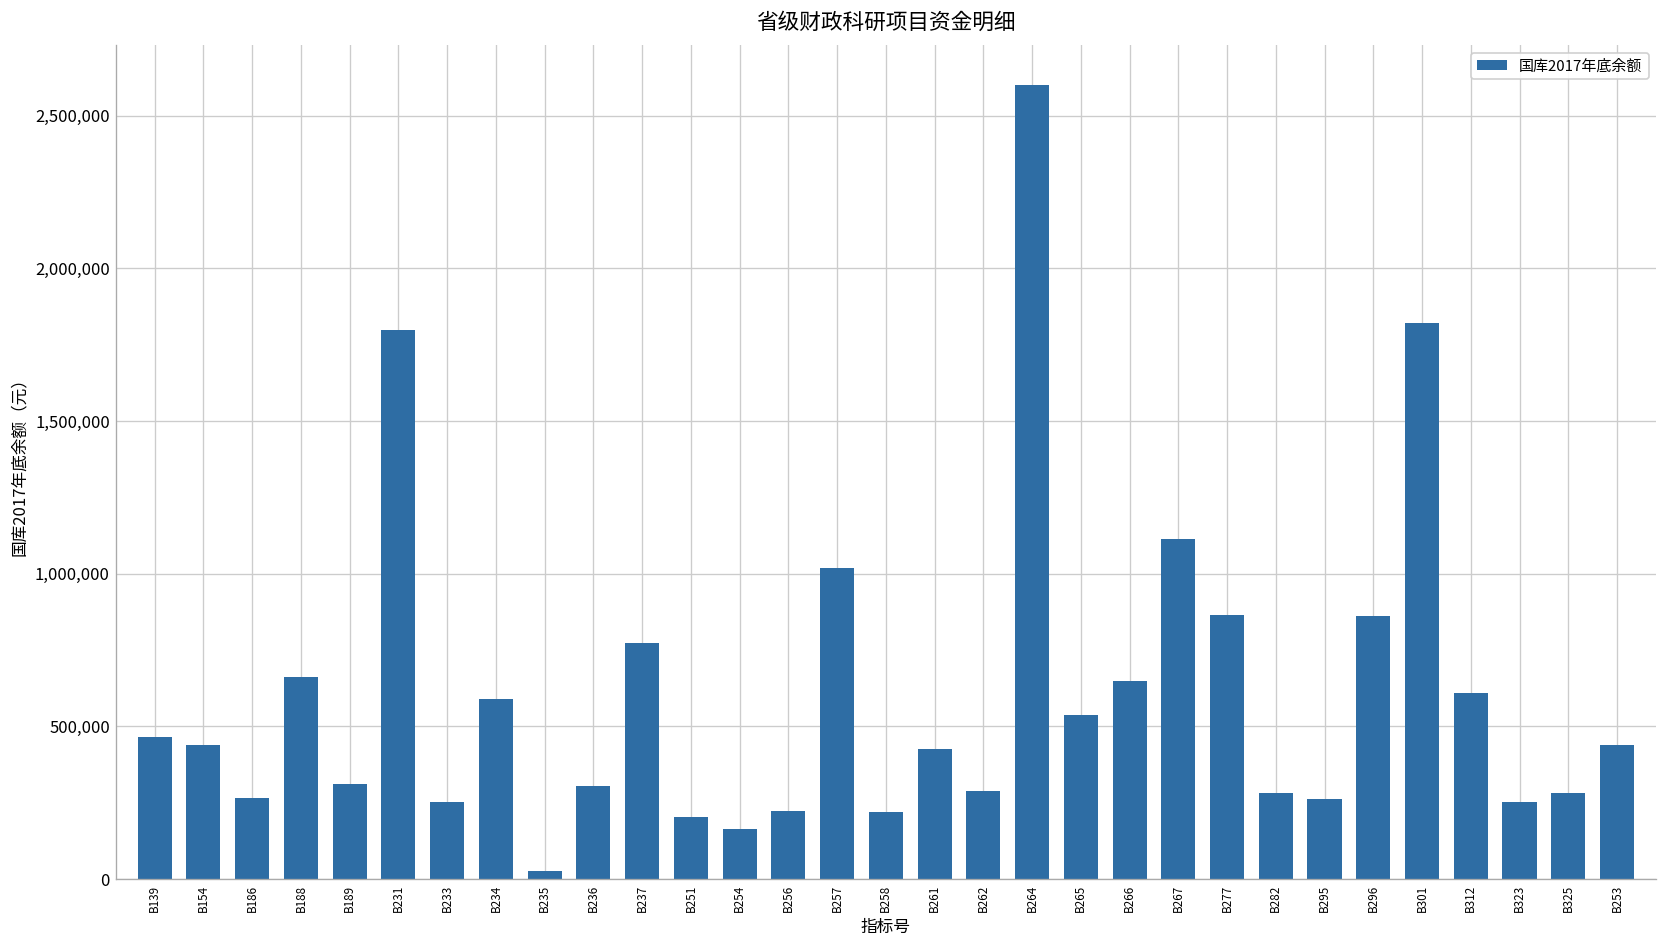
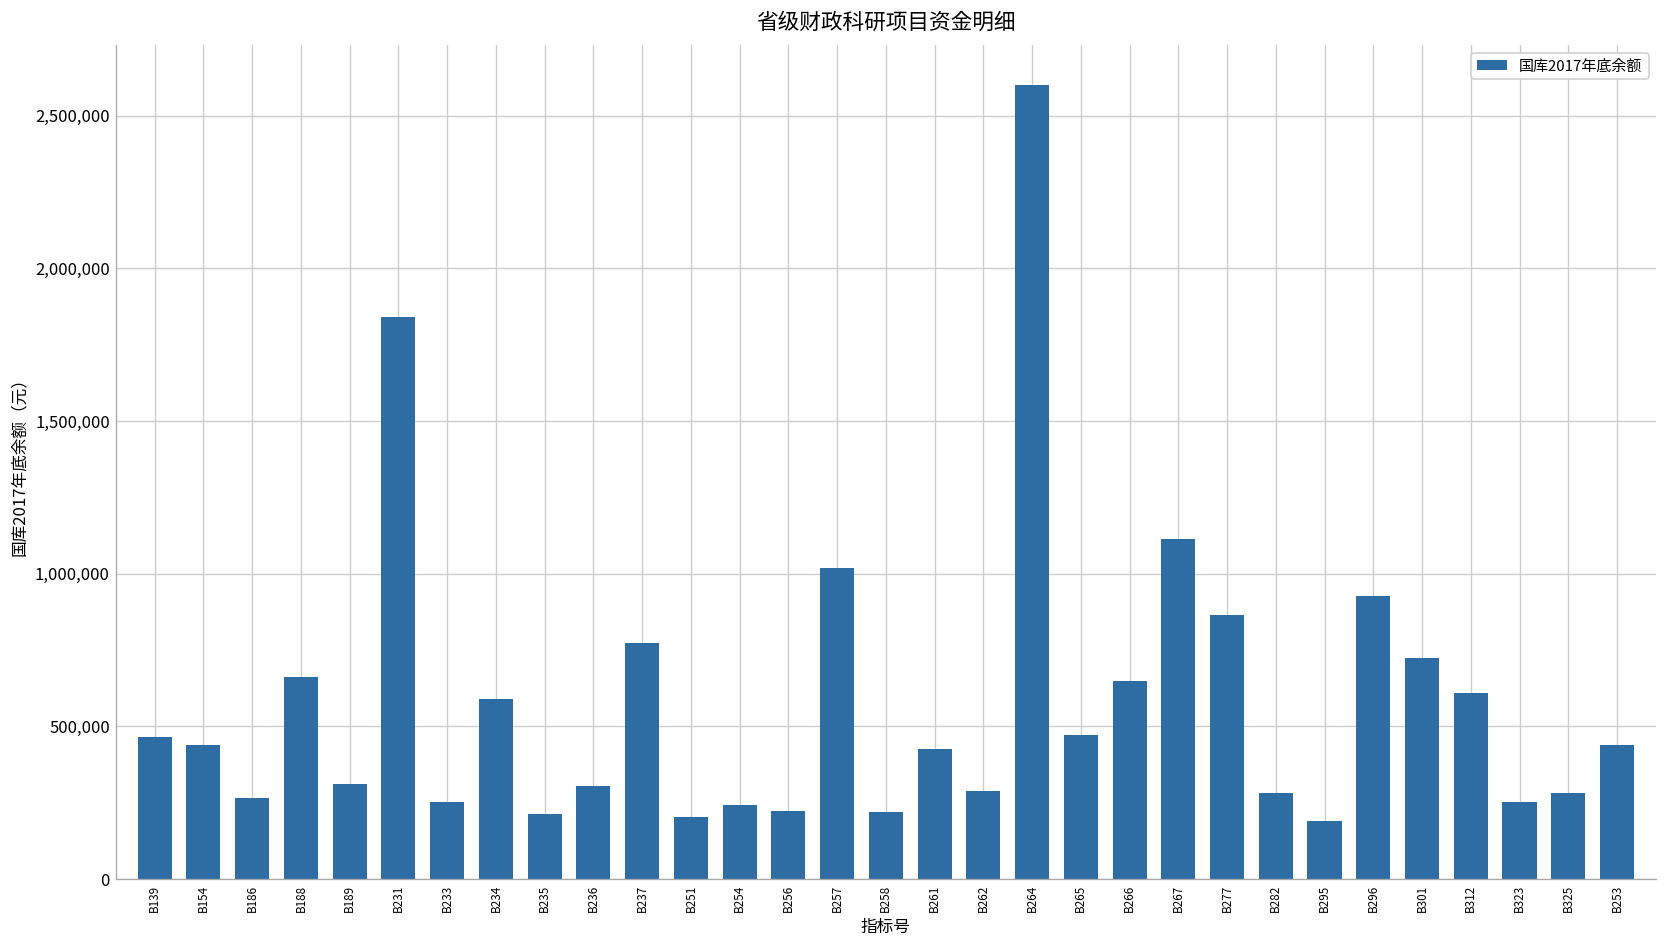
B231: 1,800,000 -> 1,840,000
B235: 30,000 -> 210,000
B254: 160,000 -> 240,000
B265: 540,000 -> 470,000
B295: 260,000 -> 190,000
B296: 860,000 -> 930,000
B301: 1,820,000 -> 720,000
